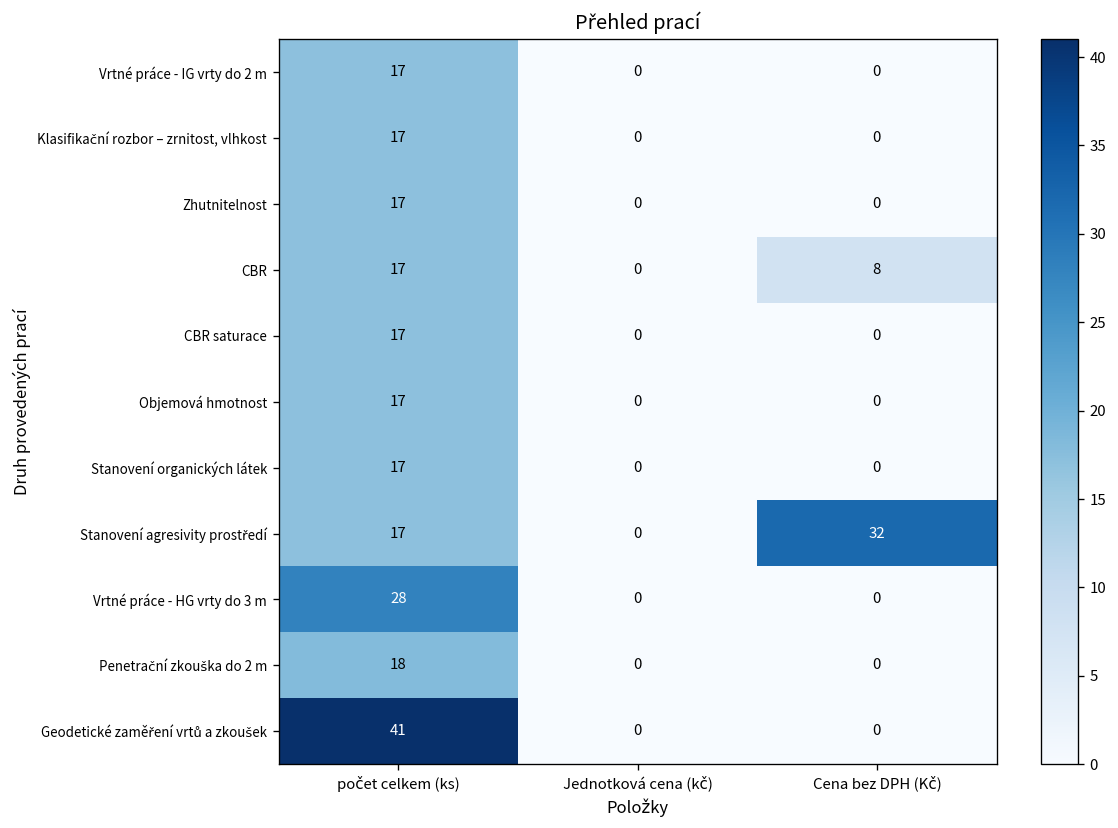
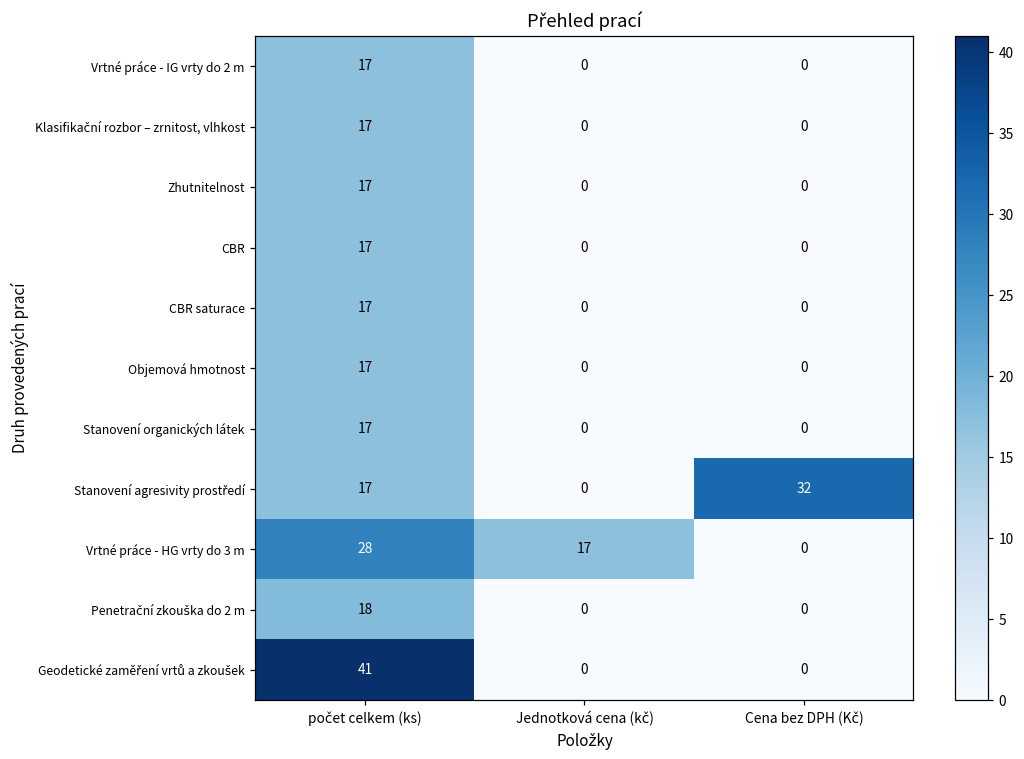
CBR, Cena bez DPH (Kč): 8 -> 0
Vrtné práce - HG vrty do 3 m, Jednotková cena (kč): 0 -> 17
